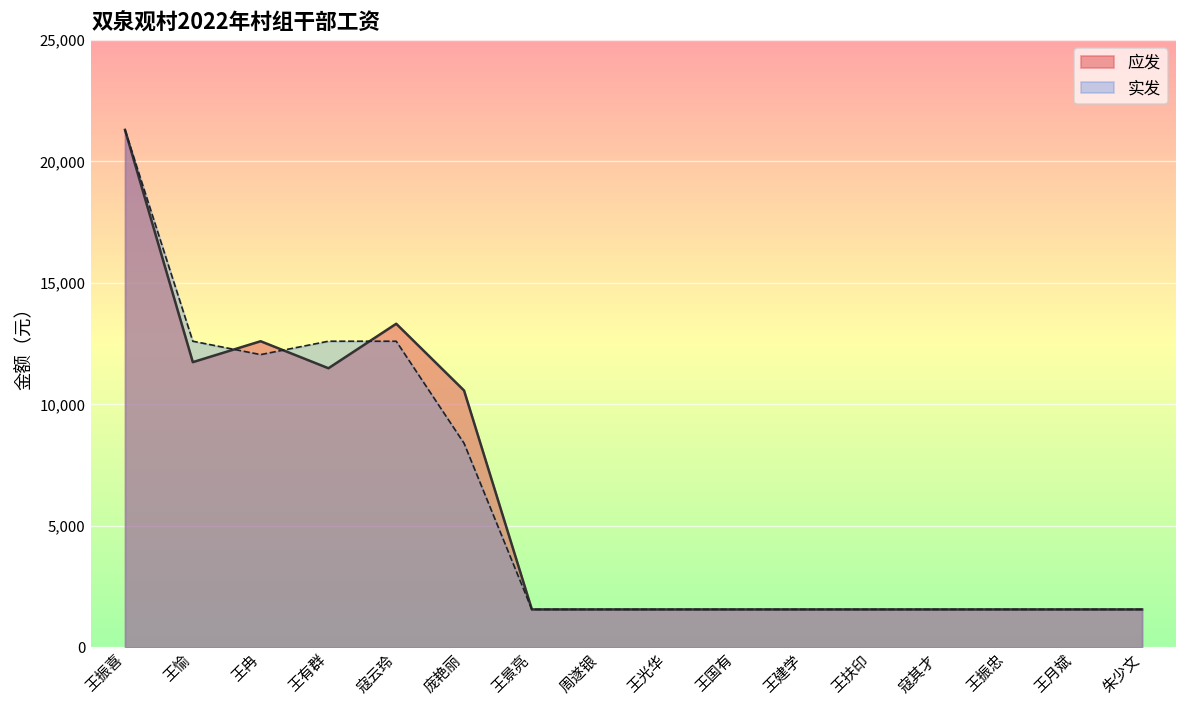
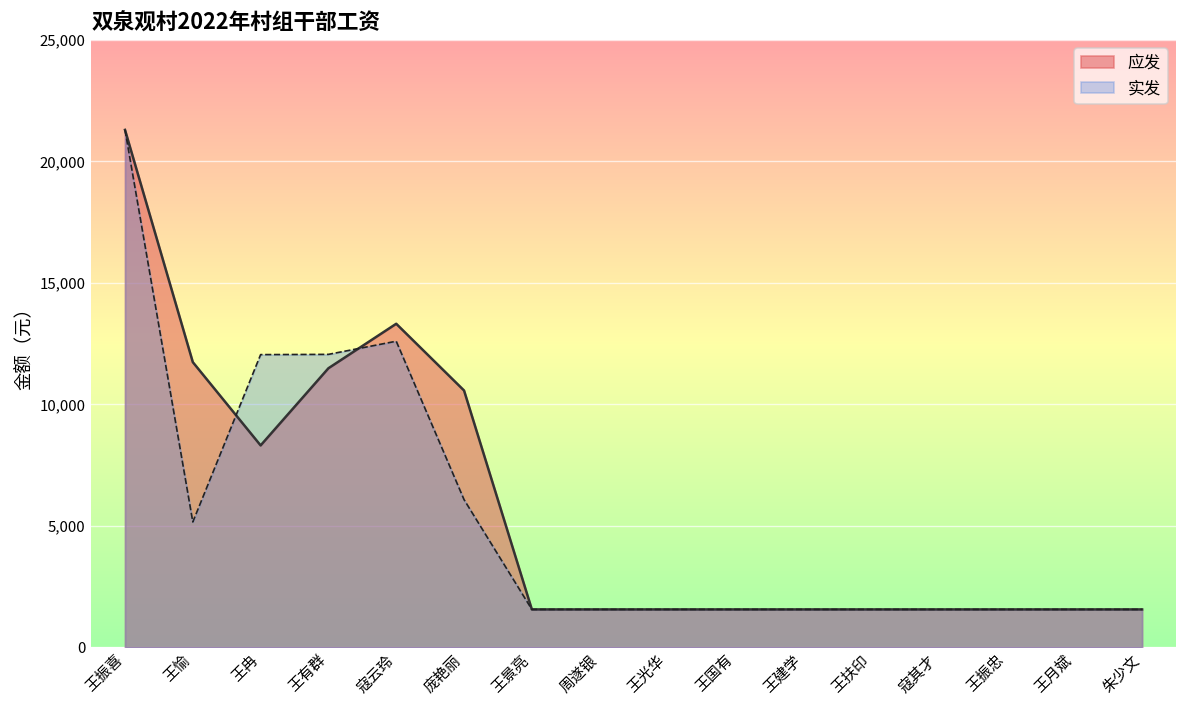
实发, 王愉: 12,600 -> 5,200
应发, 王冉: 12,600 -> 8,300
实发, 王有群: 12,600 -> 12,100
实发, 庞艳丽: 8,400 -> 6,100
